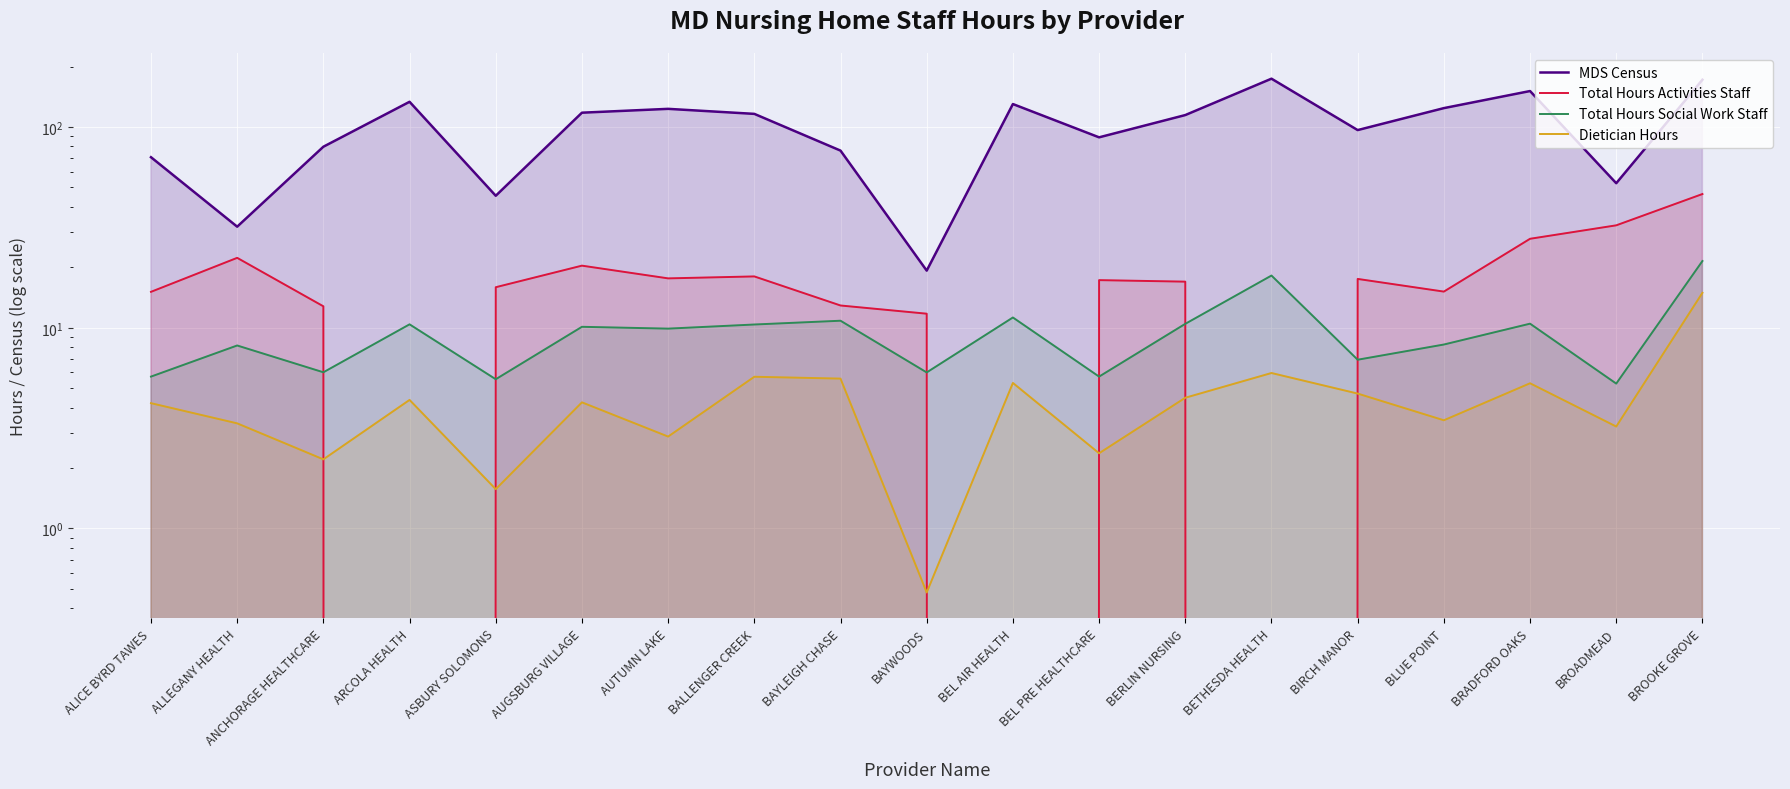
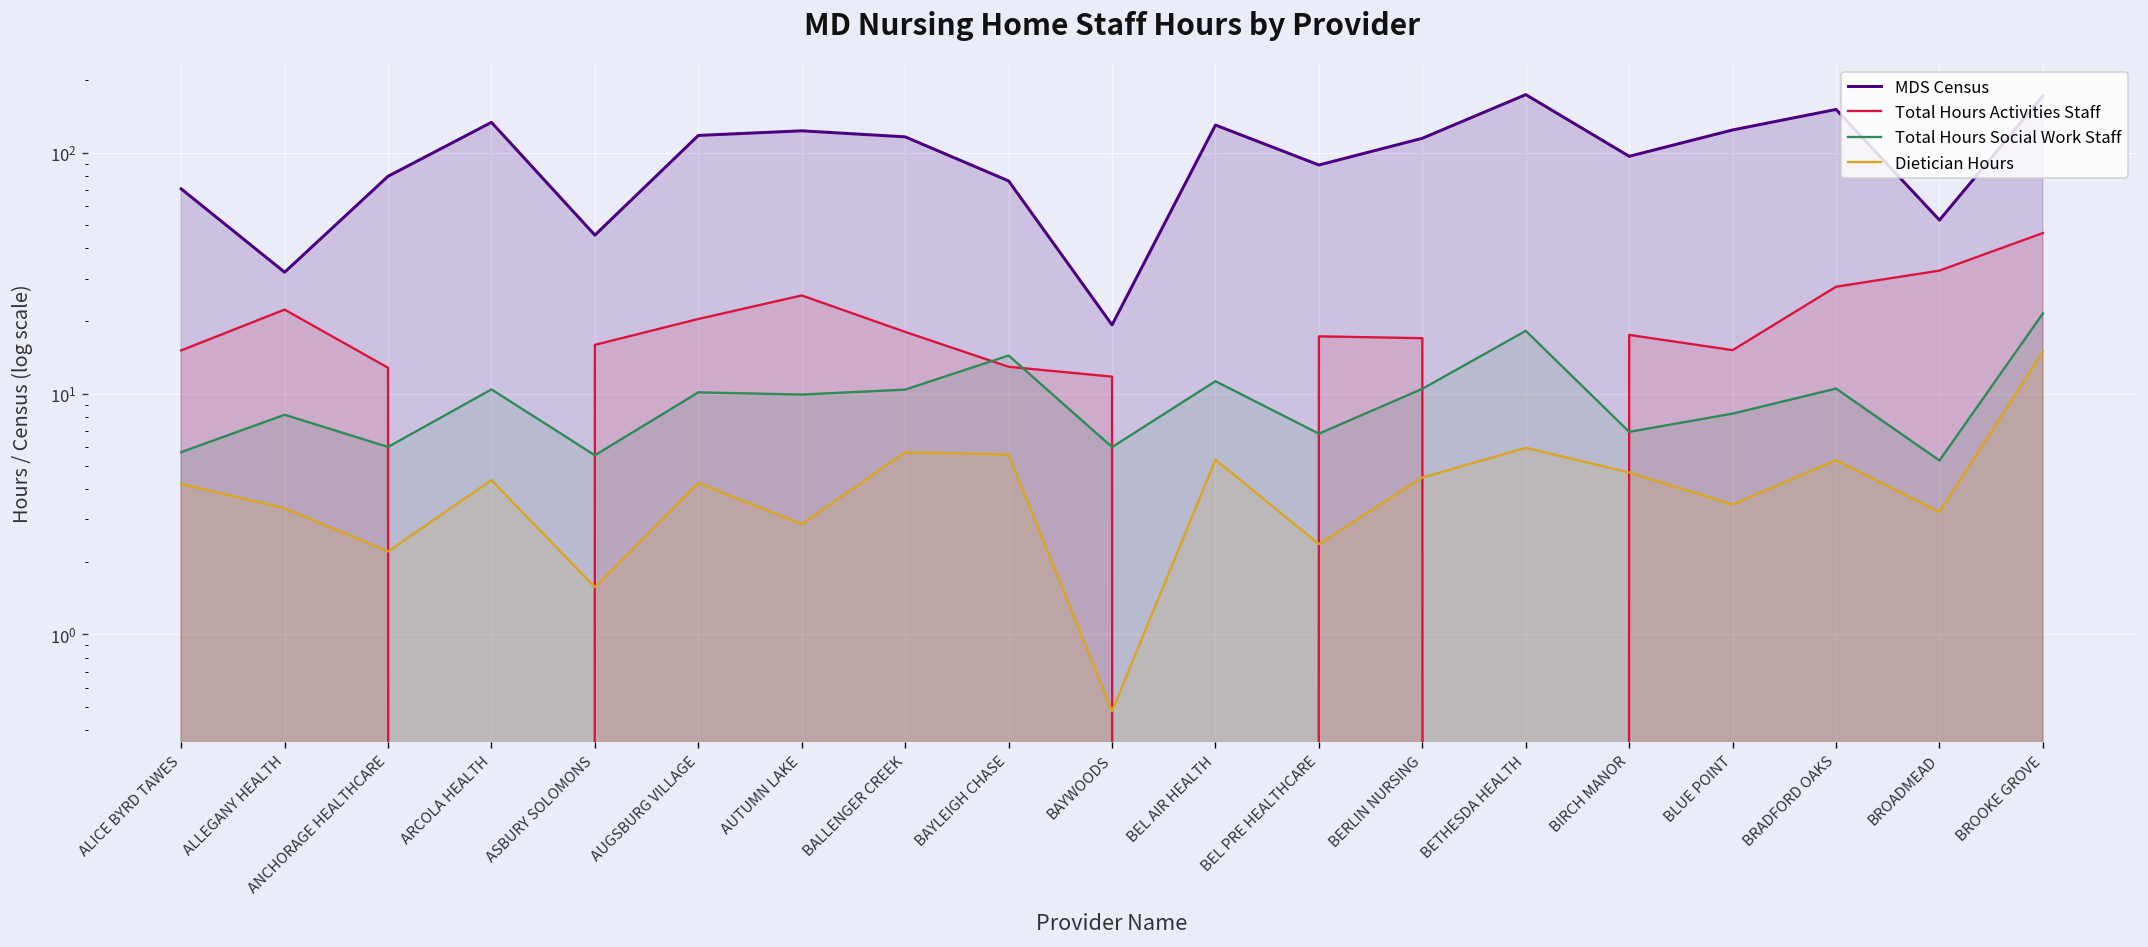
Total Hours Activities Staff, AUTUMN LAKE: 18 -> 26
Total Hours Social Work Staff, BAYLEIGH CHASE: 11 -> 14
Total Hours Social Work Staff, BEL PRE HEALTHCARE: 5.7 -> 6.8
